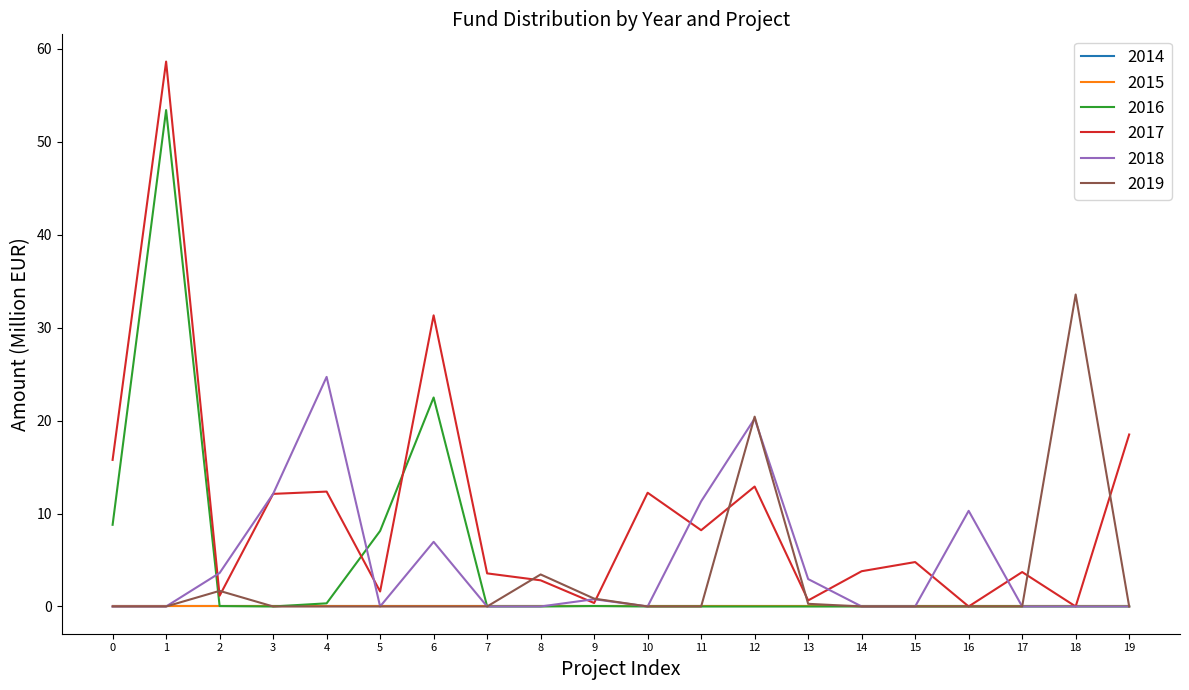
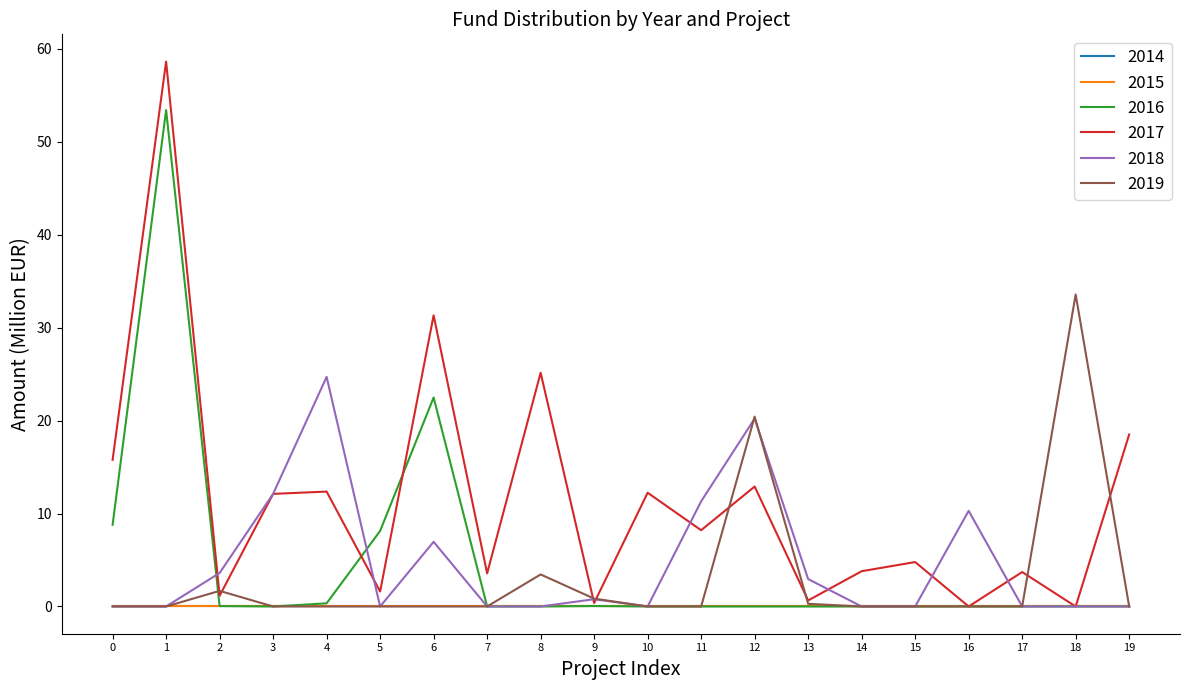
2017, 8: 3 -> 25
